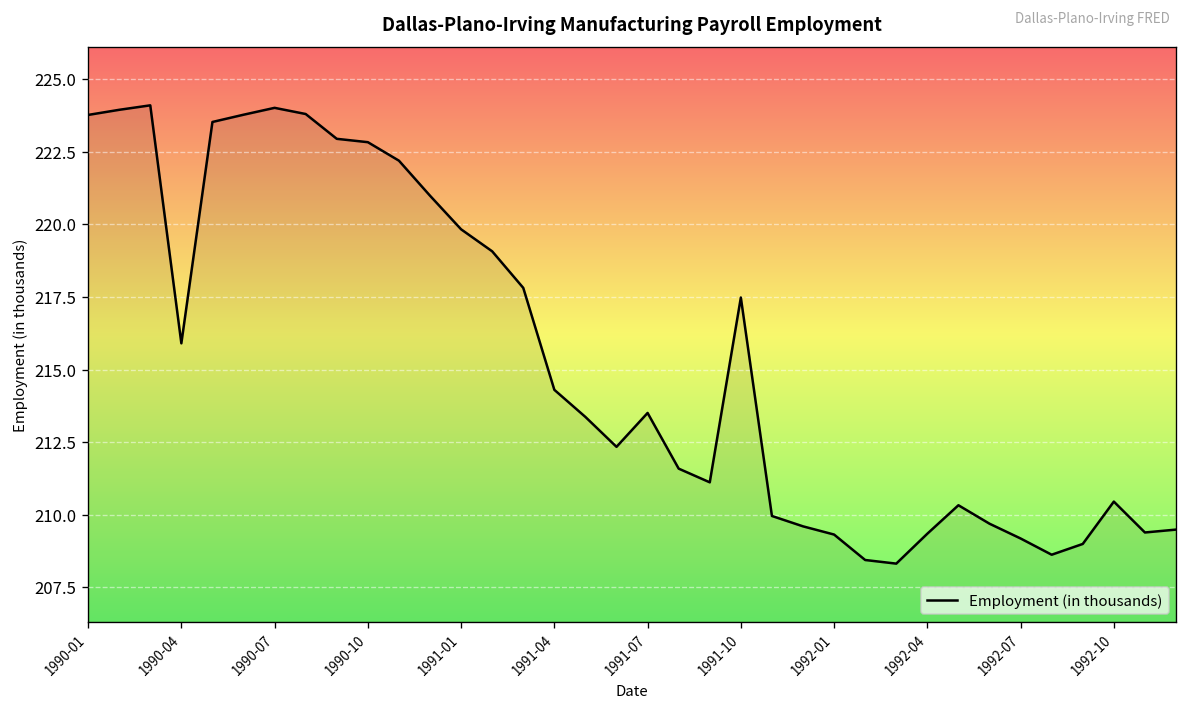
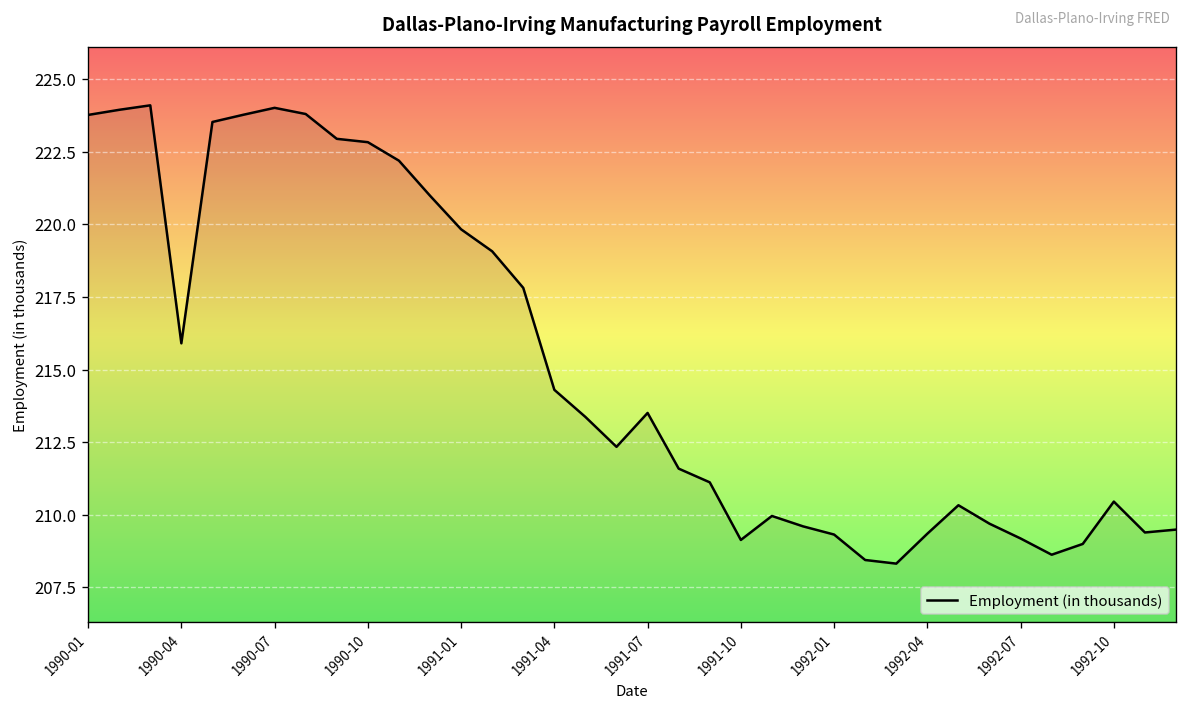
1991-10: 217.5 -> 209.1
